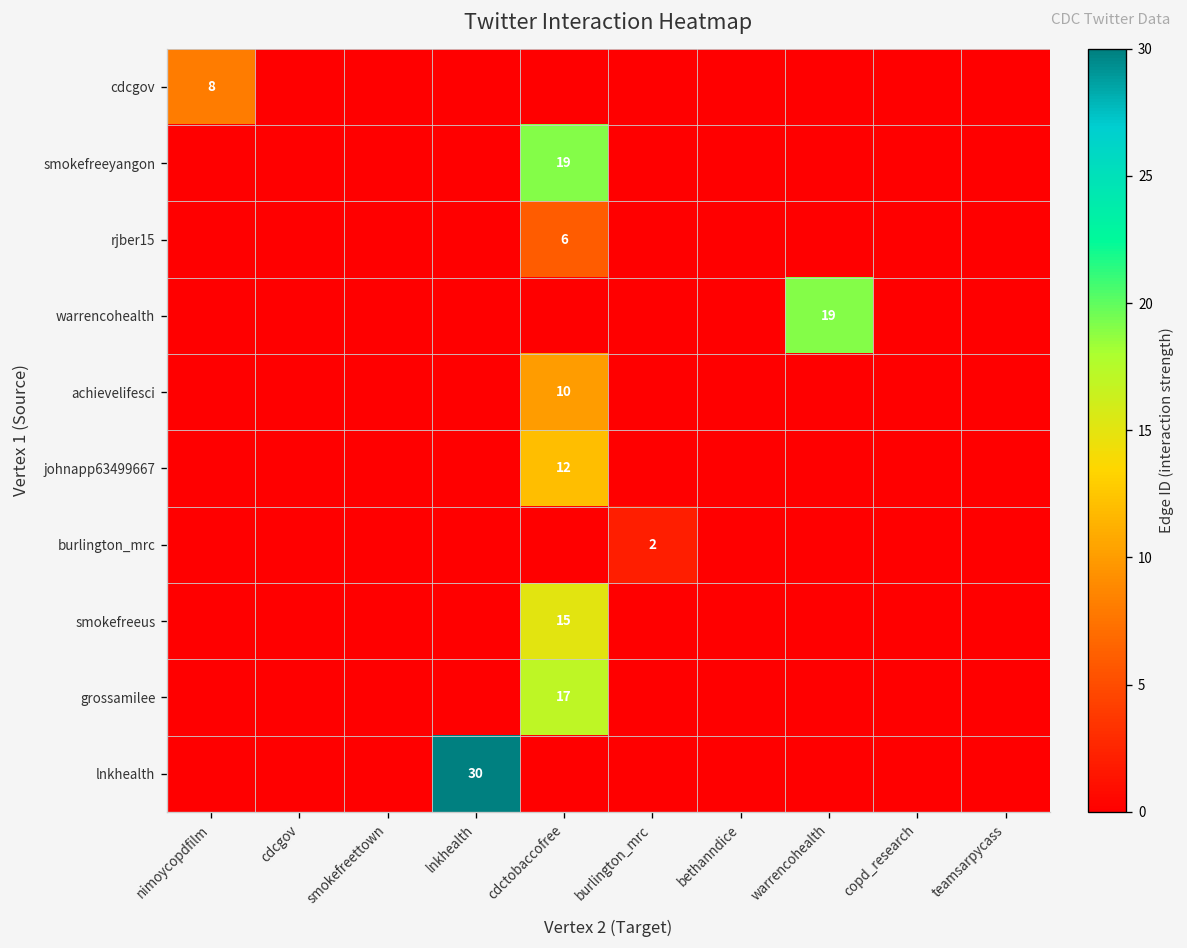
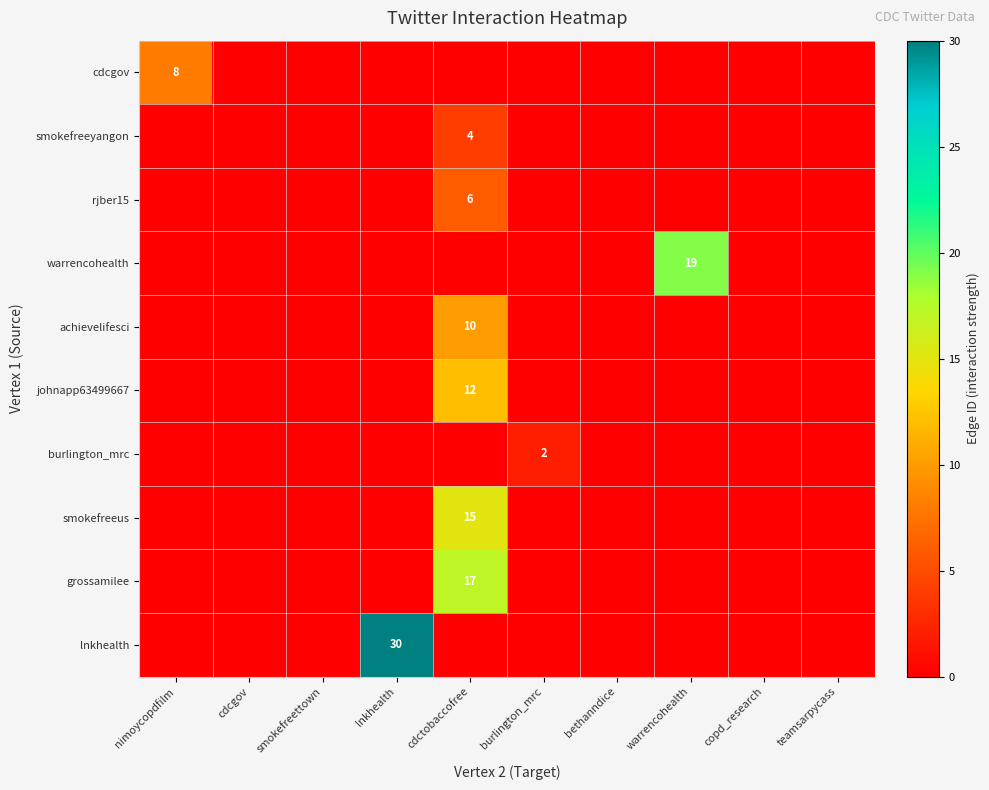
smokefreeyangon, cdctobaccofree: 19 -> 4
